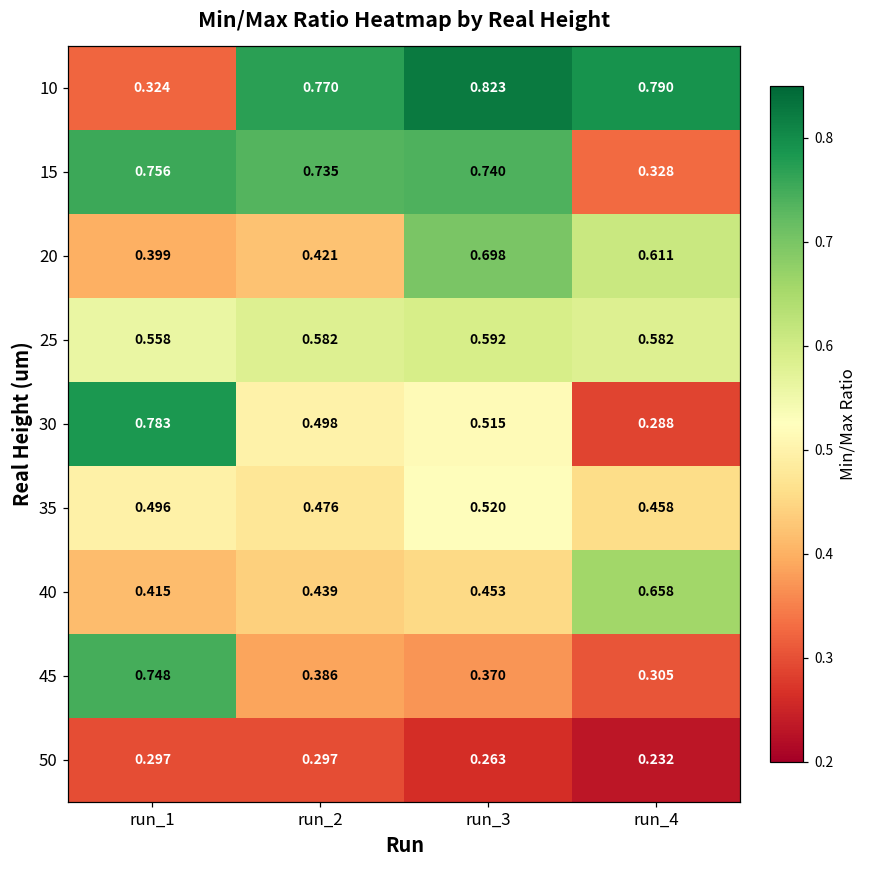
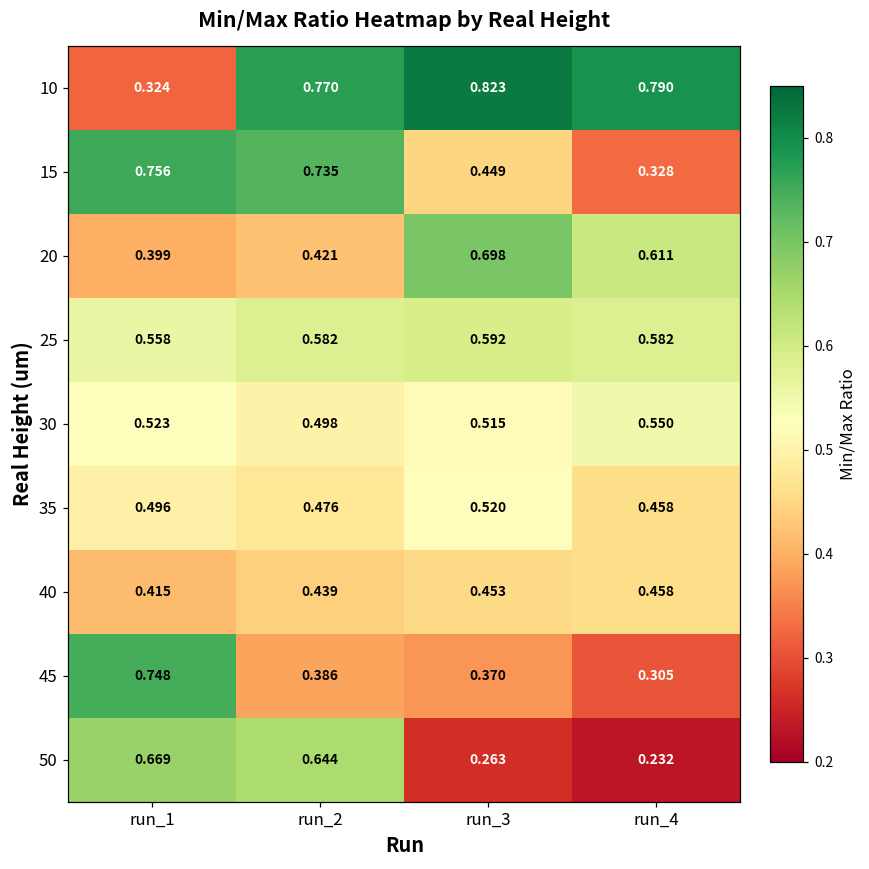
15, run_3: 0.740 -> 0.449
30, run_1: 0.783 -> 0.523
30, run_4: 0.288 -> 0.550
40, run_4: 0.658 -> 0.458
50, run_1: 0.297 -> 0.669
50, run_2: 0.297 -> 0.644
